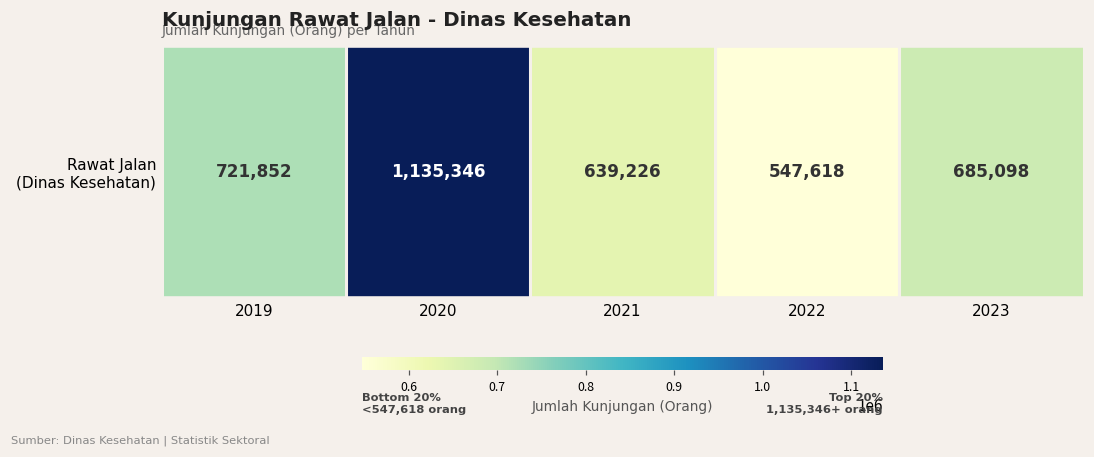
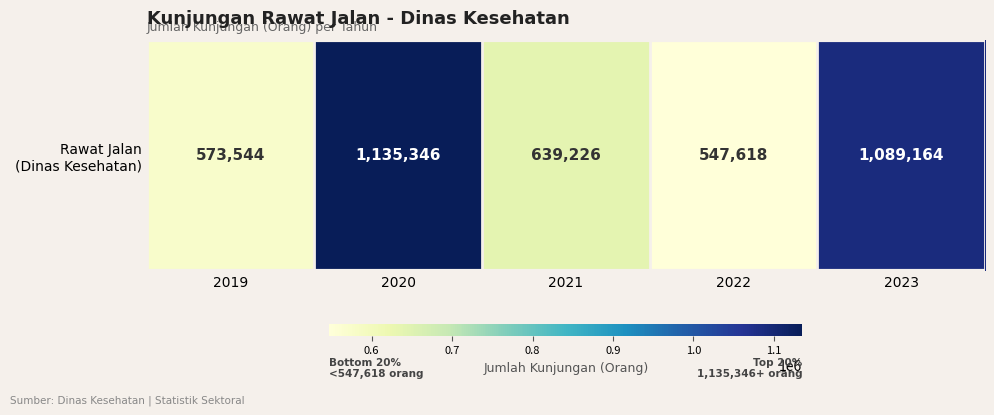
Rawat Jalan (Dinas Kesehatan), 2019: 721,852 -> 573,544
Rawat Jalan (Dinas Kesehatan), 2023: 685,098 -> 1,089,164
